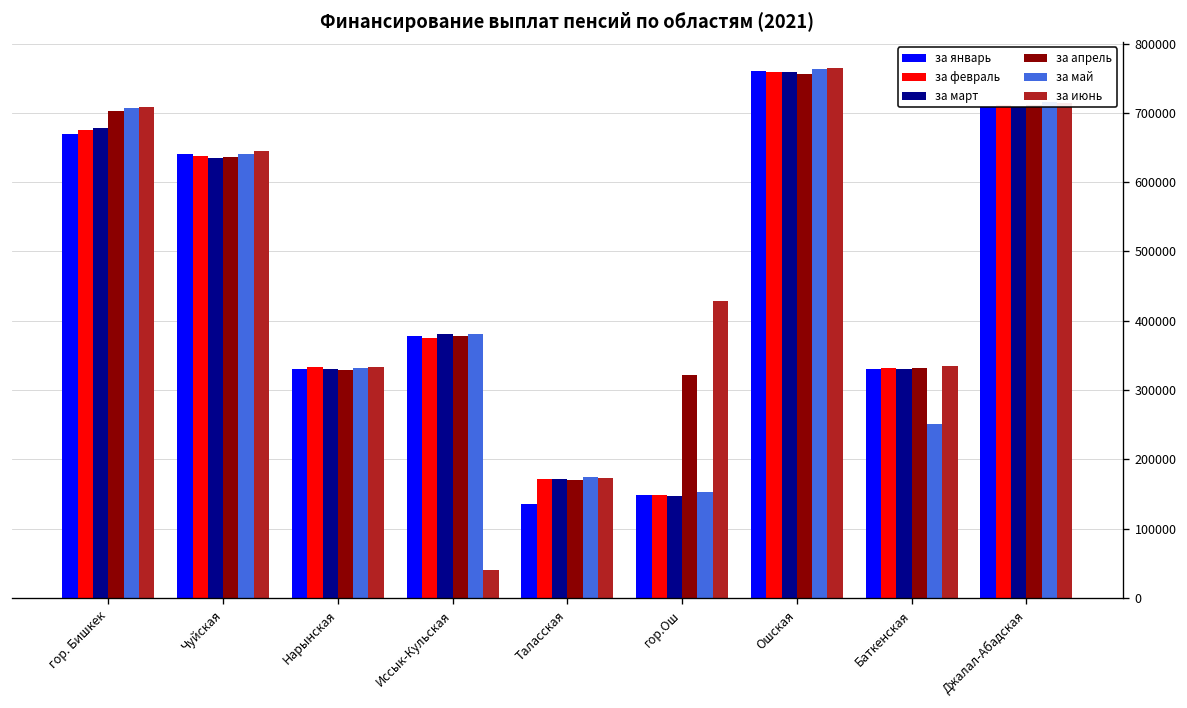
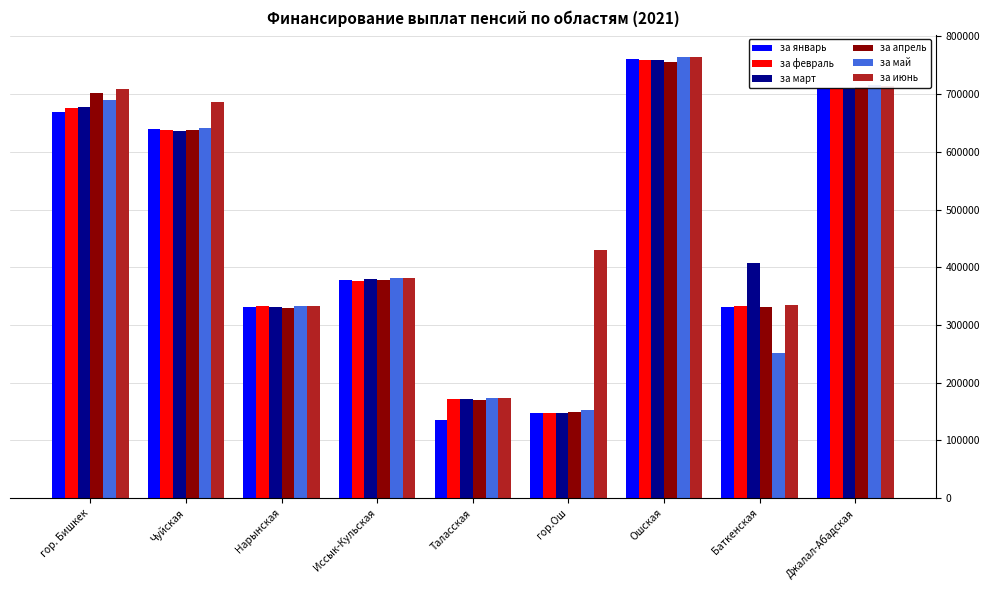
за май, гор. Бишкек: 710000 -> 690000
за июнь, Чуйская: 650000 -> 690000
за июнь, Иссык-Кульская: 40000 -> 380000
за апрель, гор.Ош: 320000 -> 150000
за март, Баткенская: 330000 -> 410000
